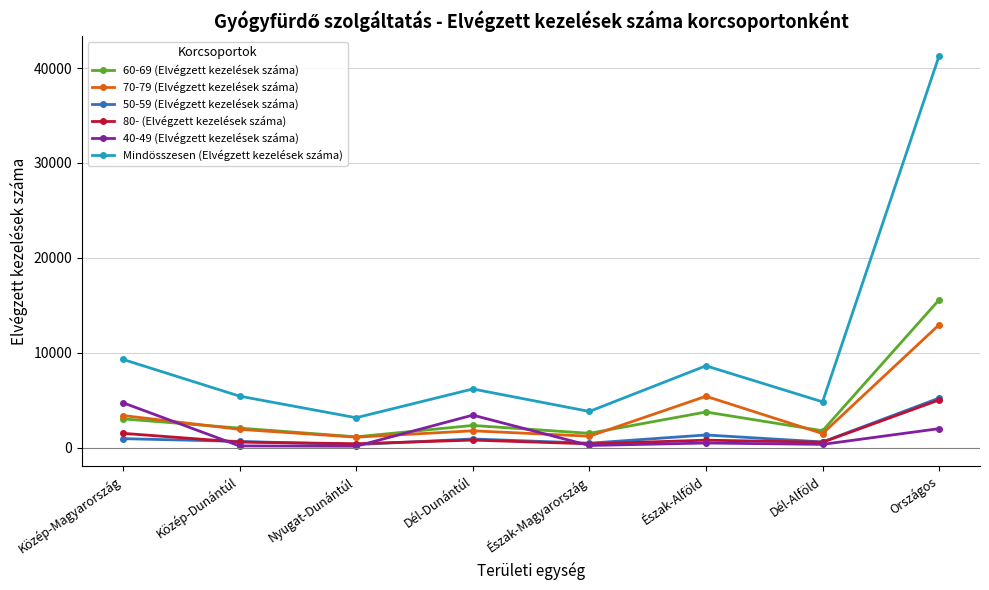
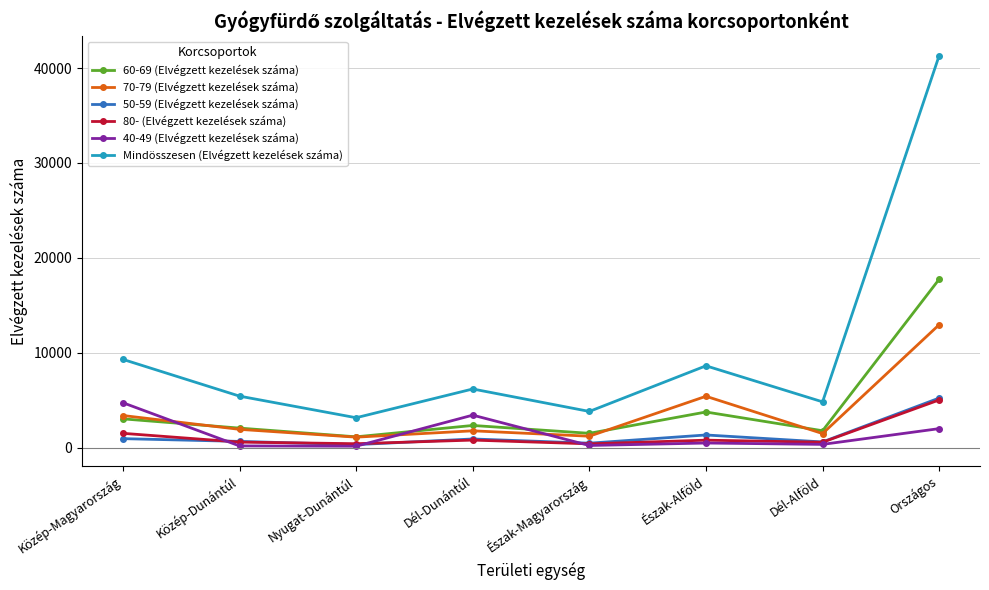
60-69 (Elvégzett kezelések száma), Országos: 16000 -> 18000
